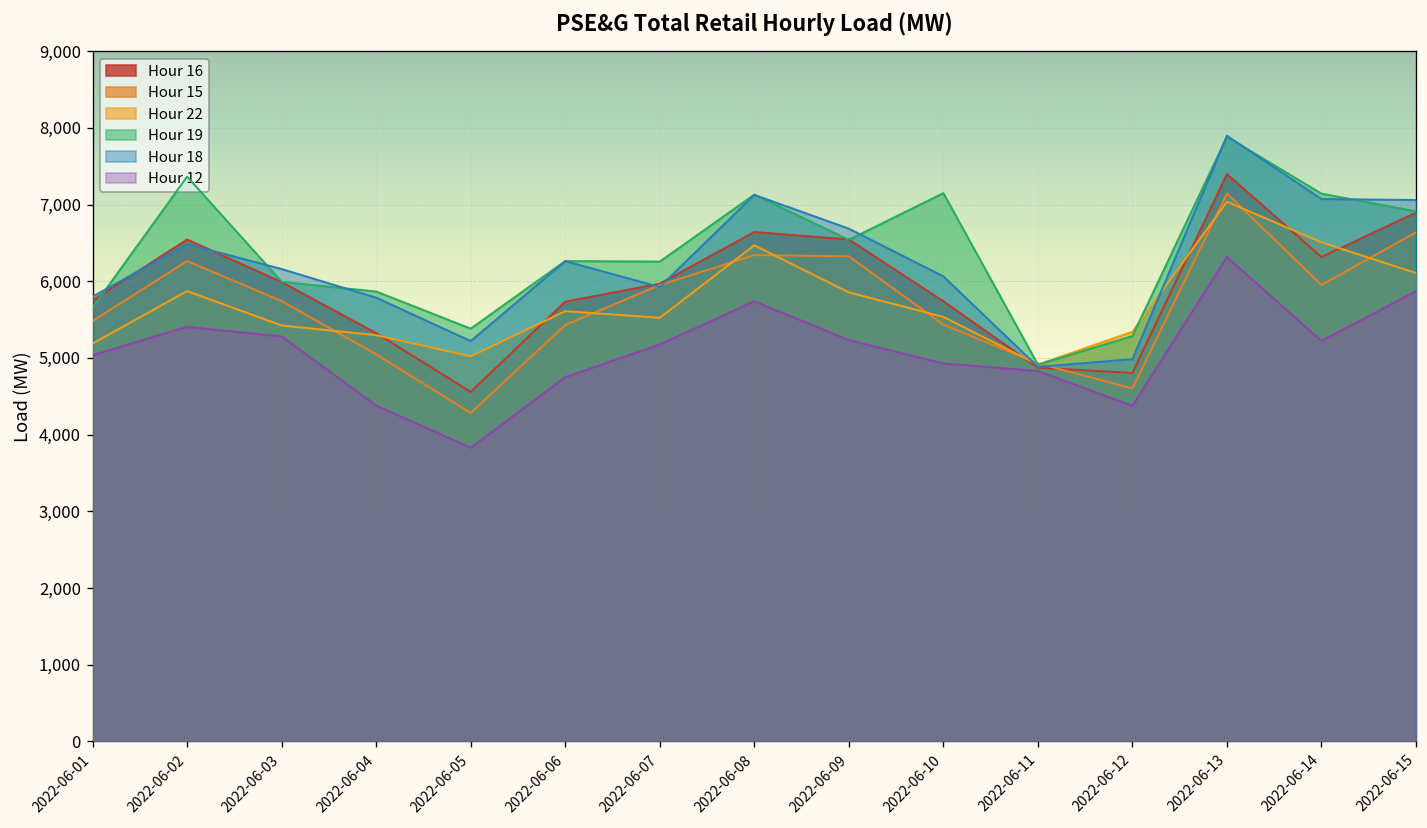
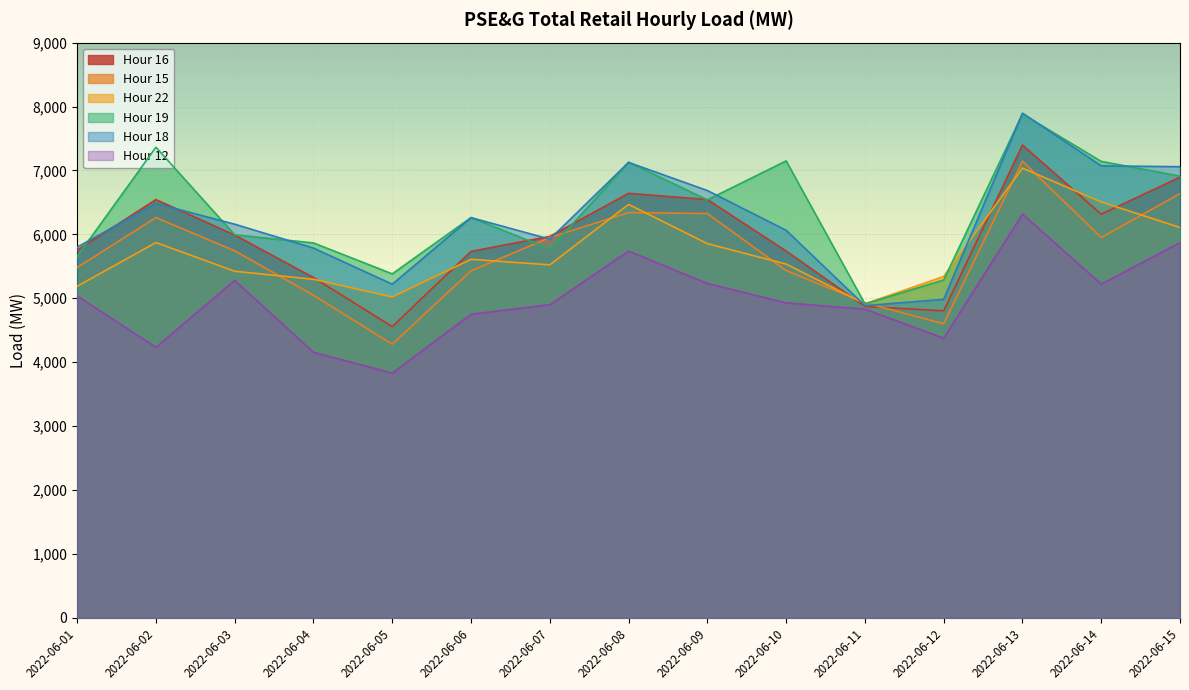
Hour 12, 2022-06-02: 5,400 -> 4,200
Hour 12, 2022-06-04: 4,400 -> 4,200
Hour 19, 2022-06-07: 6,300 -> 5,800
Hour 12, 2022-06-07: 5,200 -> 4,900
